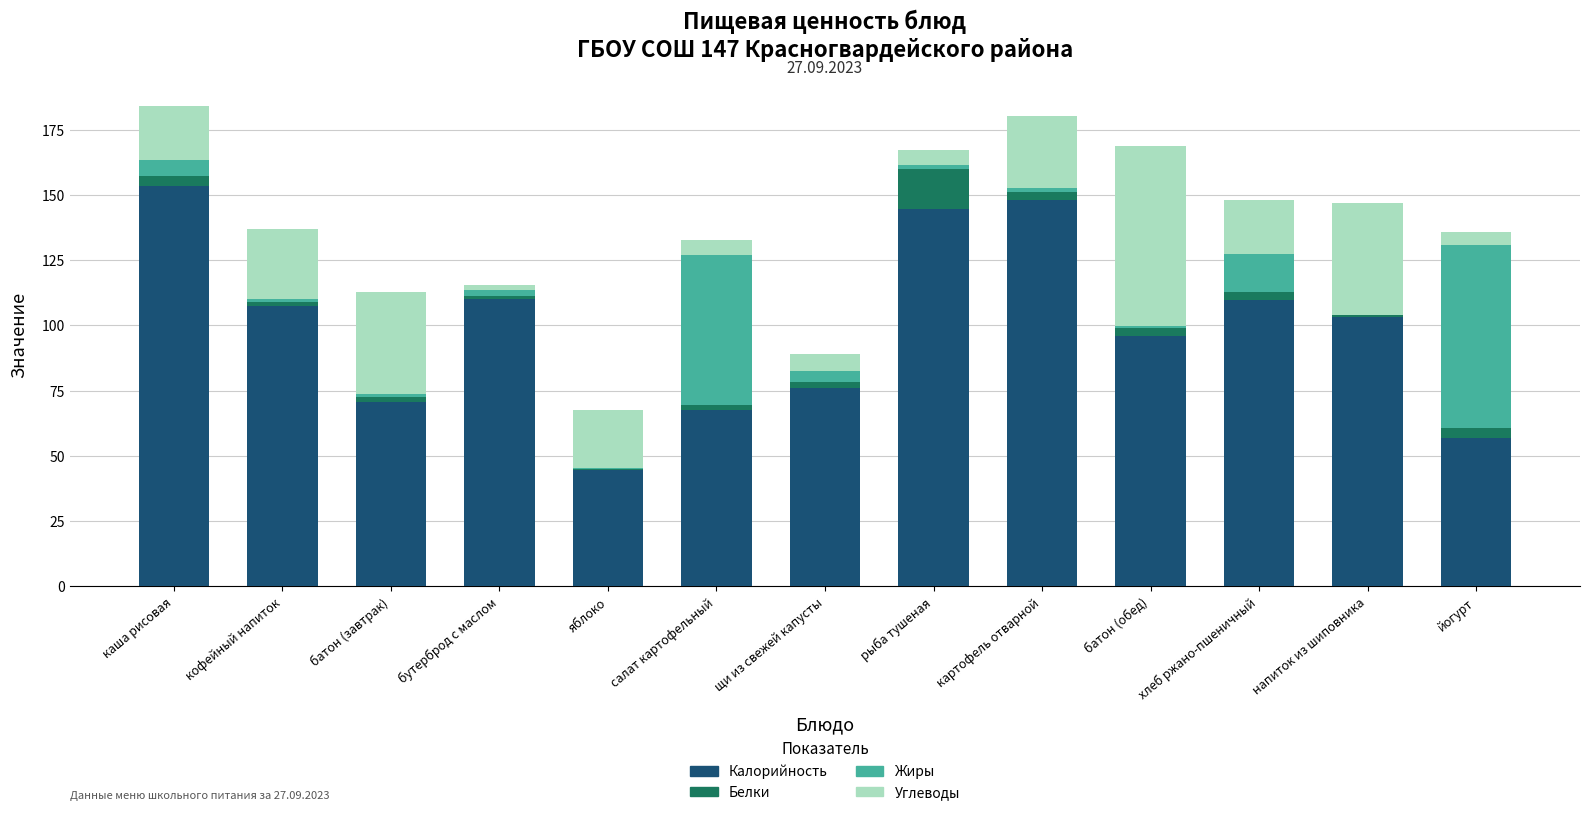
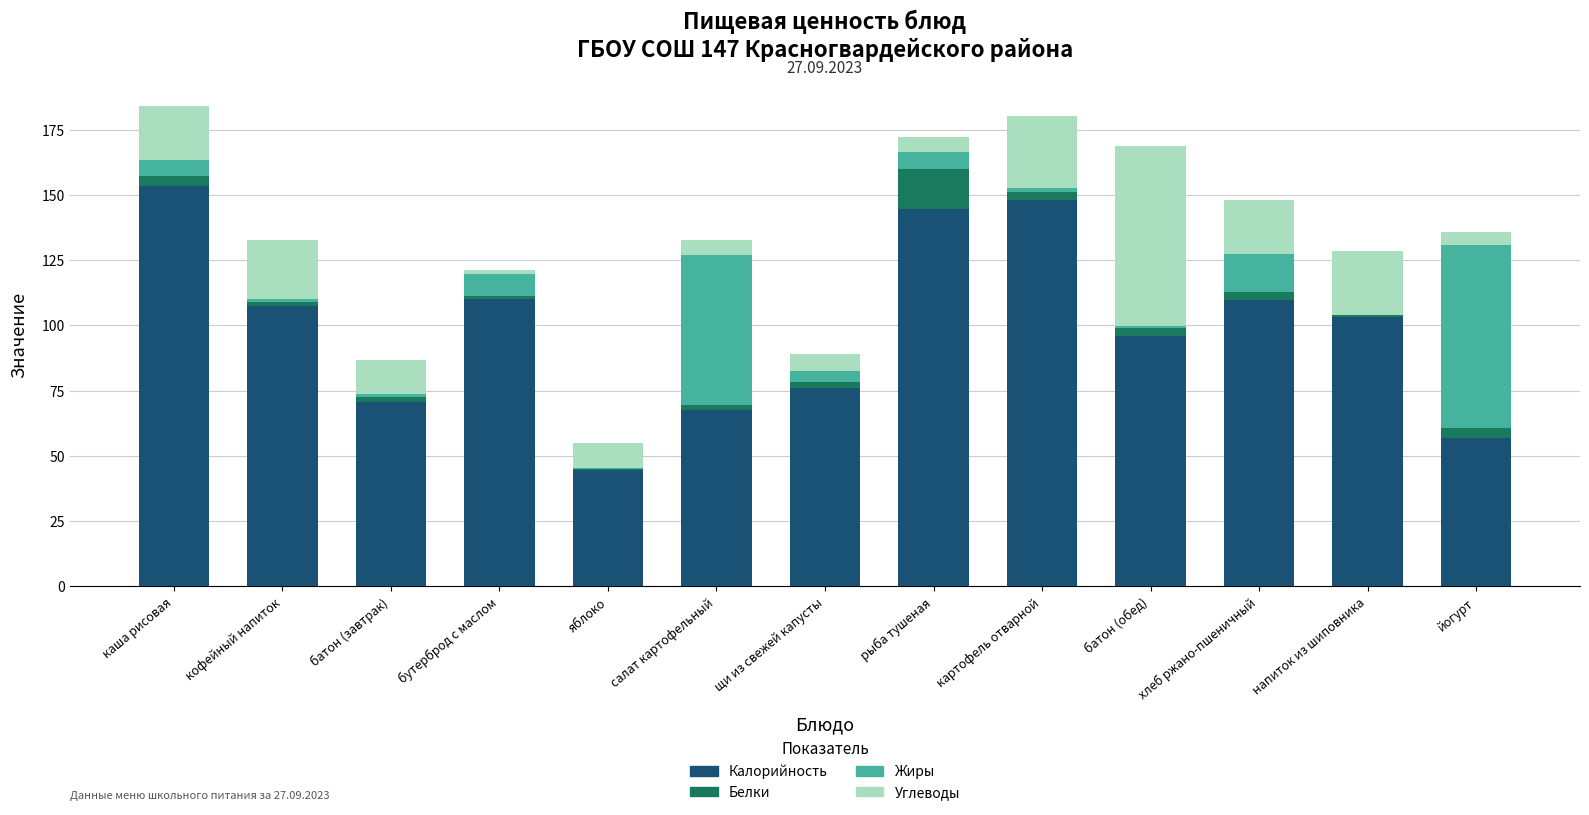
Углеводы, кофейный напиток: 27 -> 22
Углеводы, батон (завтрак): 39 -> 13
Жиры, бутерброд с маслом: 3 -> 8
Углеводы, яблоко: 22 -> 10
Жиры, рыба тушеная: 2 -> 7
Углеводы, напиток из шиповника: 43 -> 24
